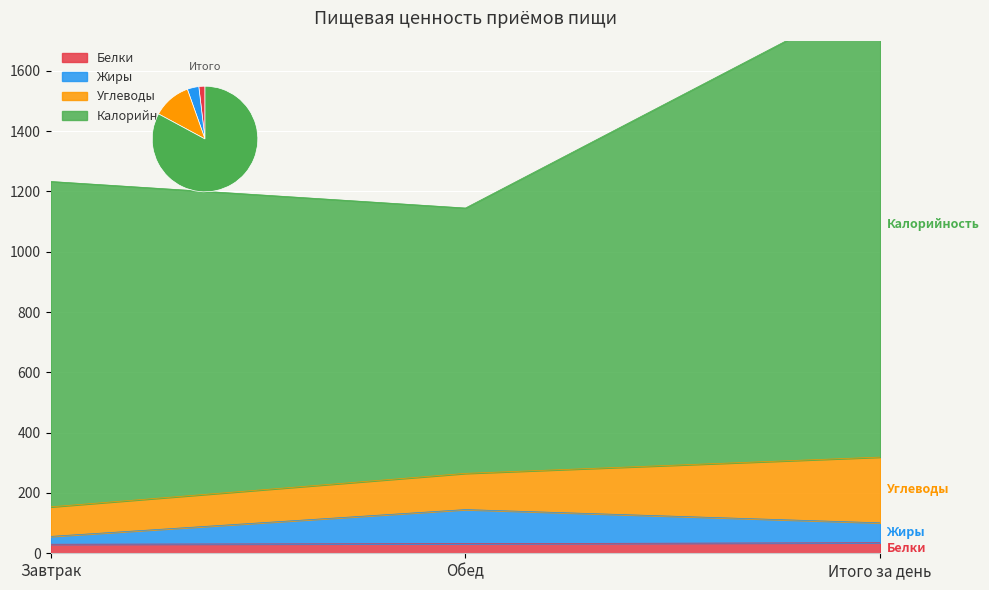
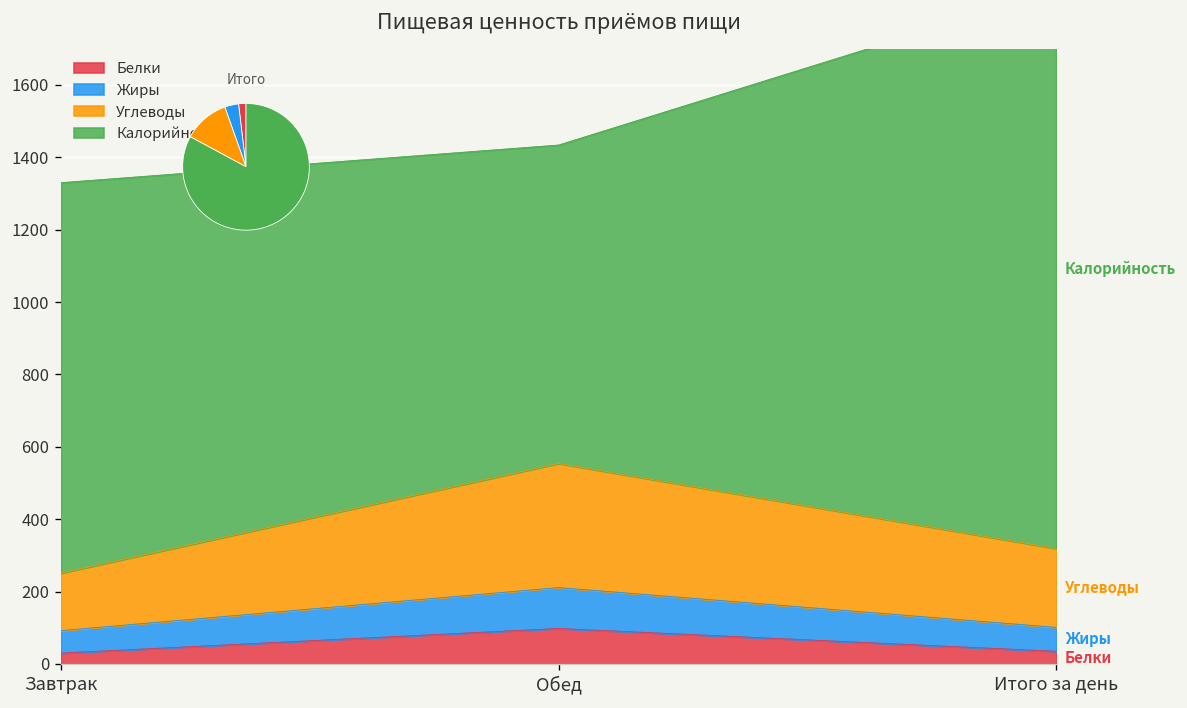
Пищевая ценность приёмов пищи, Жиры, Завтрак: 30 -> 60
Пищевая ценность приёмов пищи, Углеводы, Завтрак: 100 -> 160
Пищевая ценность приёмов пищи, Белки, Обед: 30 -> 100
Пищевая ценность приёмов пищи, Углеводы, Обед: 120 -> 340
